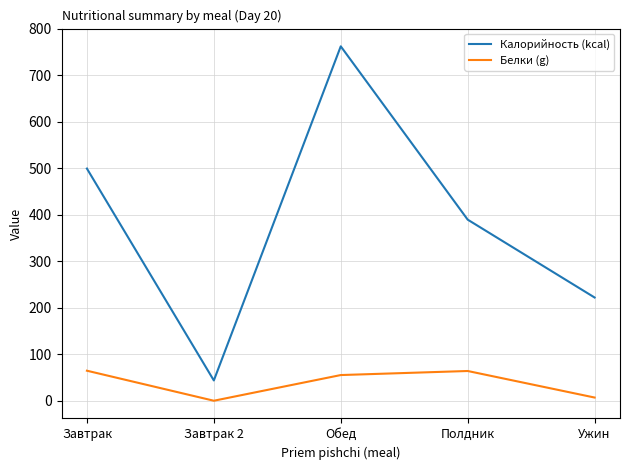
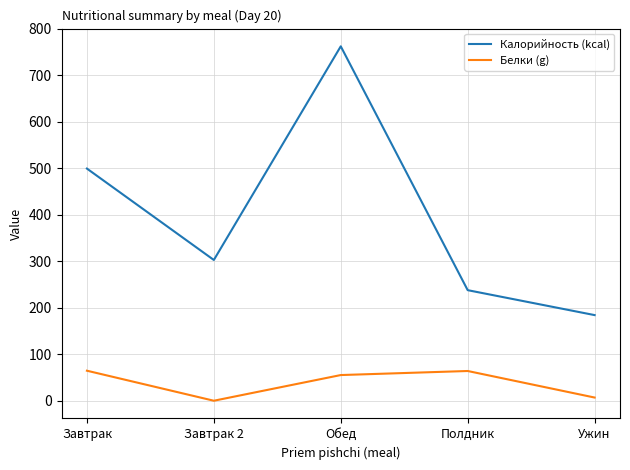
Калорийность (kcal), Завтрак 2: 40 -> 300
Калорийность (kcal), Полдник: 390 -> 240
Калорийность (kcal), Ужин: 220 -> 180
